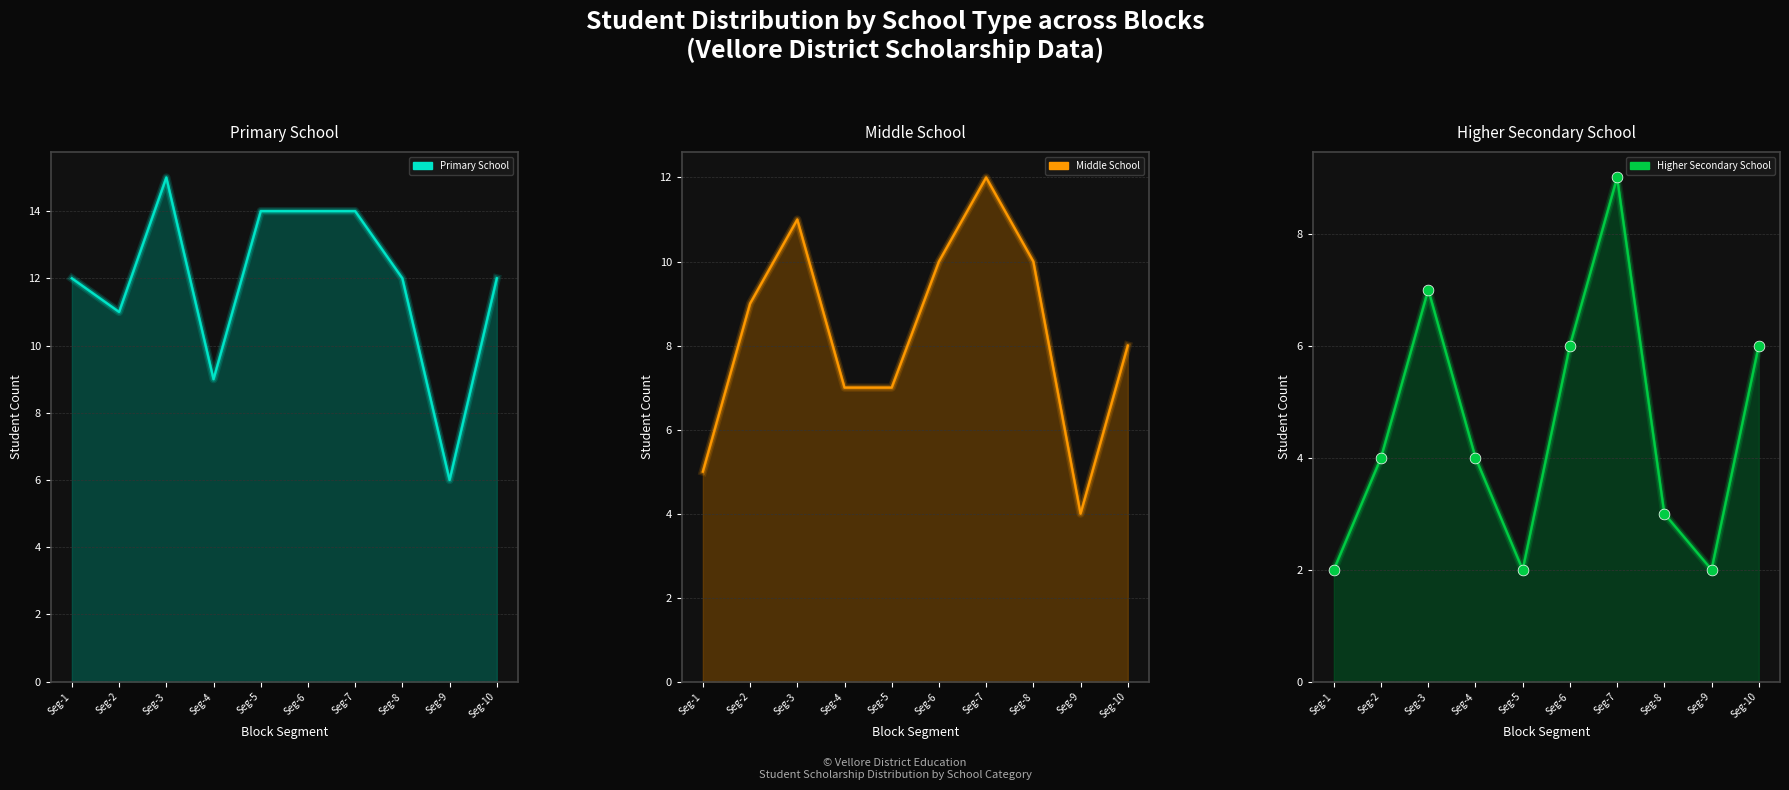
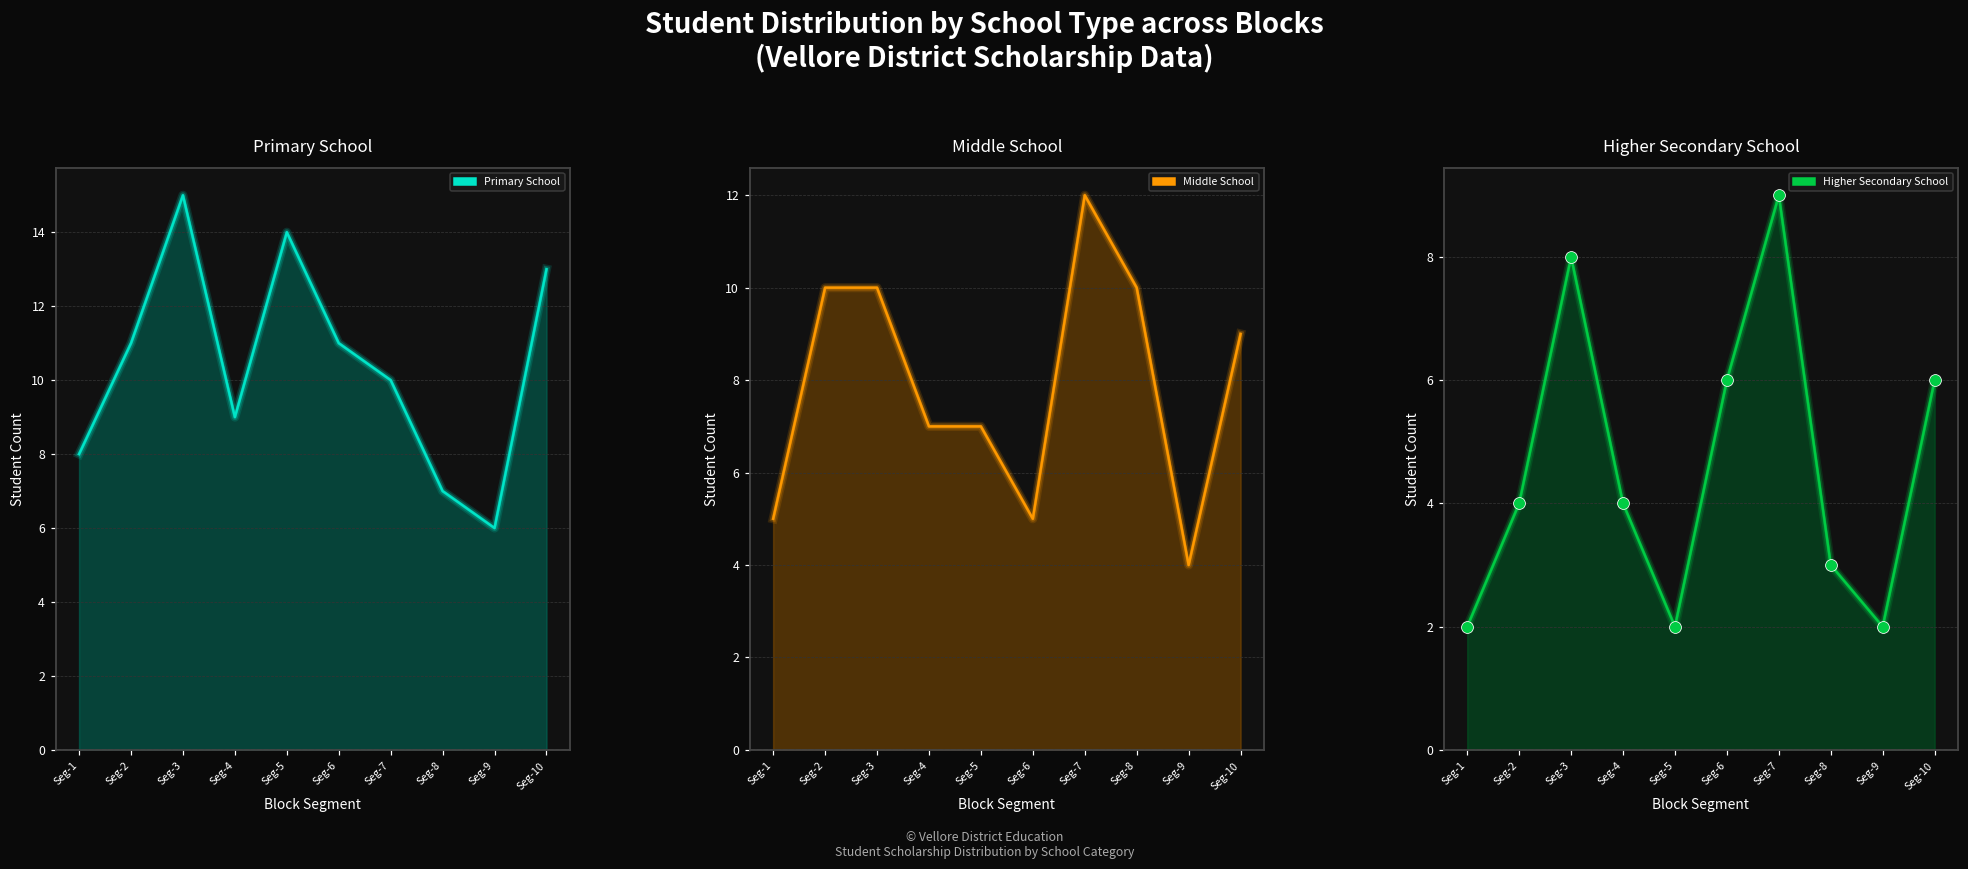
Primary School, Seg-1: 12 -> 8
Primary School, Seg-6: 14 -> 11
Primary School, Seg-7: 14 -> 10
Primary School, Seg-8: 12 -> 7
Primary School, Seg-10: 12 -> 13
Middle School, Seg-2: 9 -> 10
Middle School, Seg-3: 11 -> 10
Middle School, Seg-6: 10 -> 5
Middle School, Seg-10: 8 -> 9
Higher Secondary School, Seg-3: 7 -> 8
